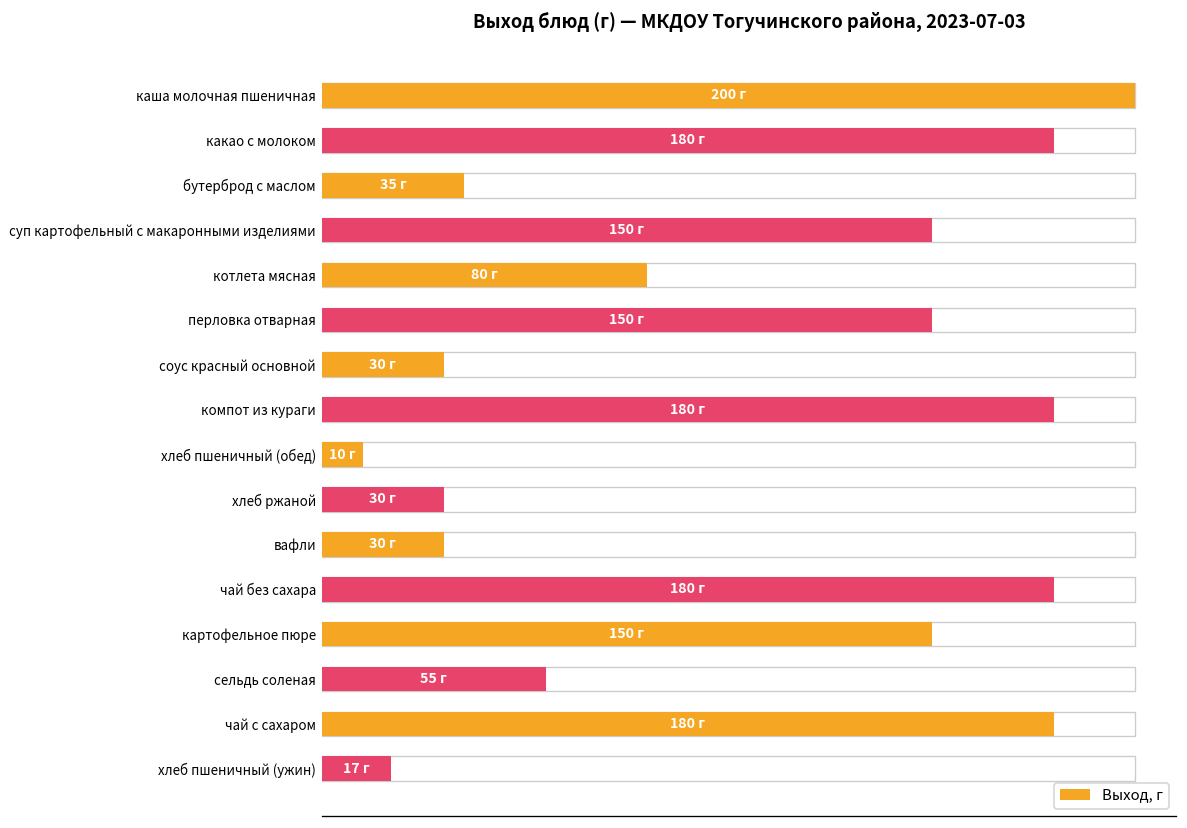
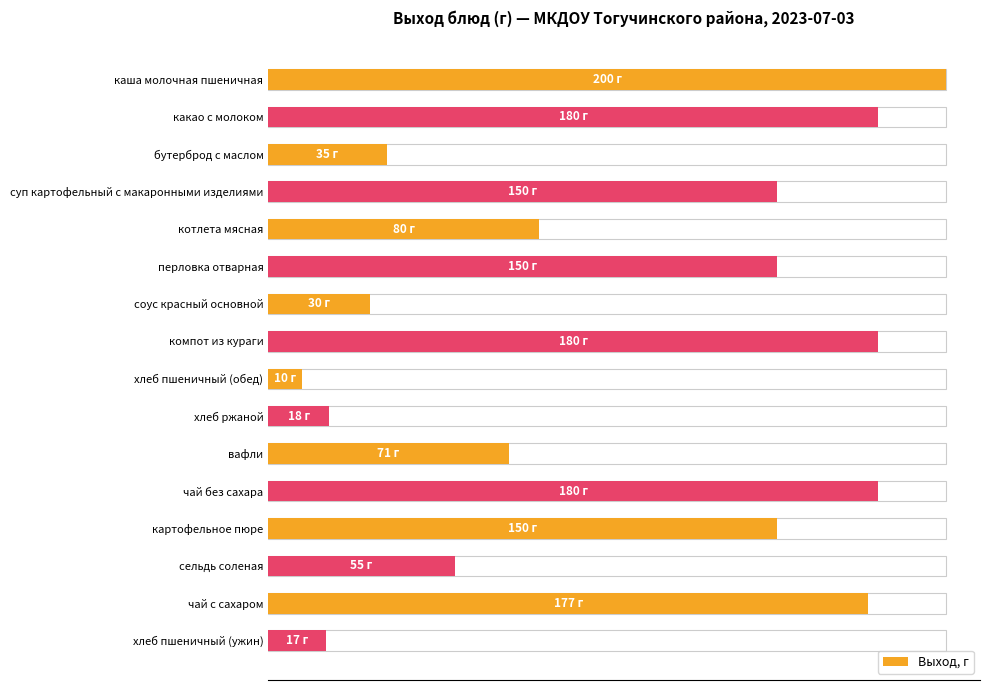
Выход, г, хлеб ржаной: 30 -> 18
Выход, г, вафли: 30 -> 71
Выход, г, чай с сахаром: 180 -> 177
